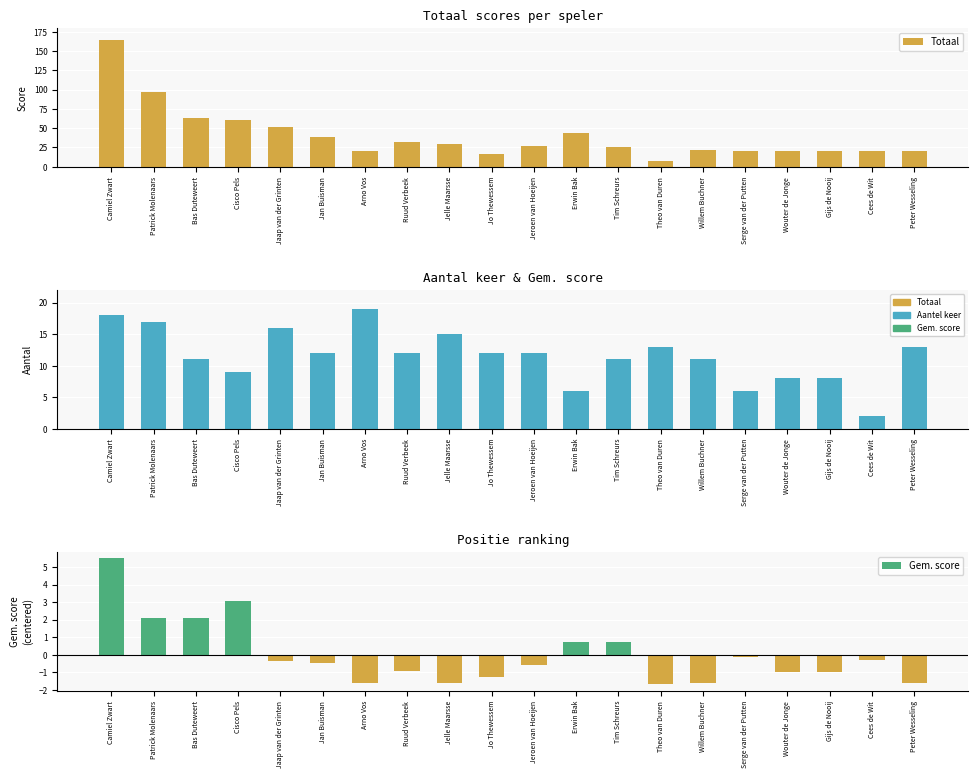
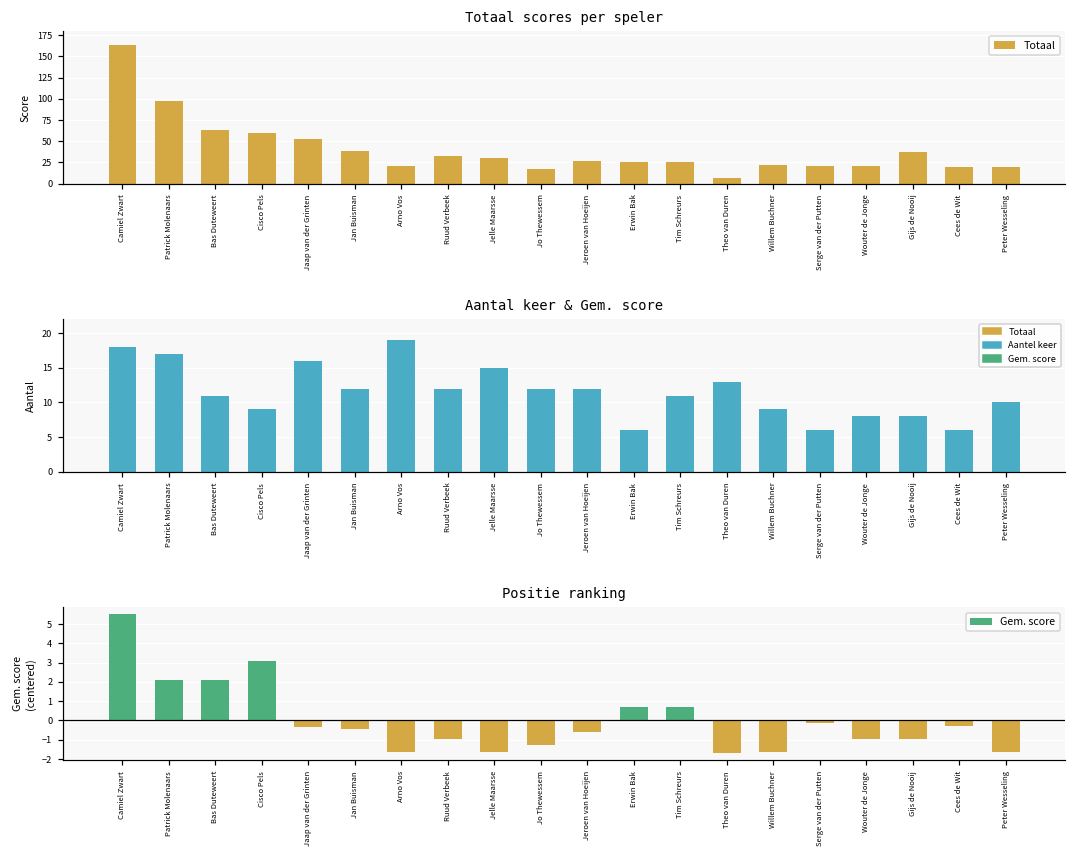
Totaal scores per speler, Erwin Bak: 40 -> 30
Totaal scores per speler, Gijs de Nooij: 20 -> 40
Aantal keer & Gem. score, Willem Buchner: 11 -> 9
Aantal keer & Gem. score, Cees de Wit: 2 -> 6
Aantal keer & Gem. score, Peter Wesseling: 13 -> 10
